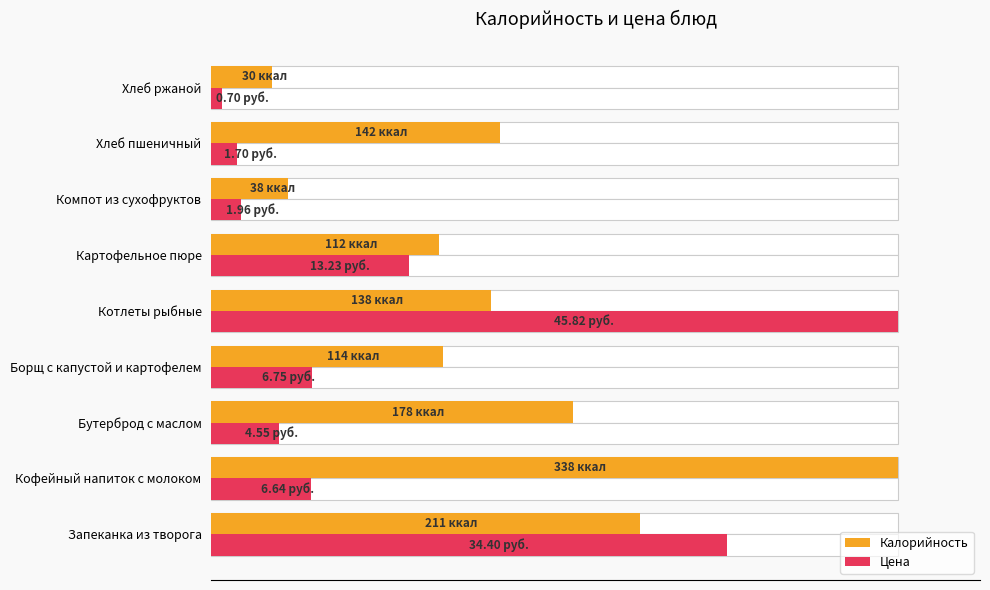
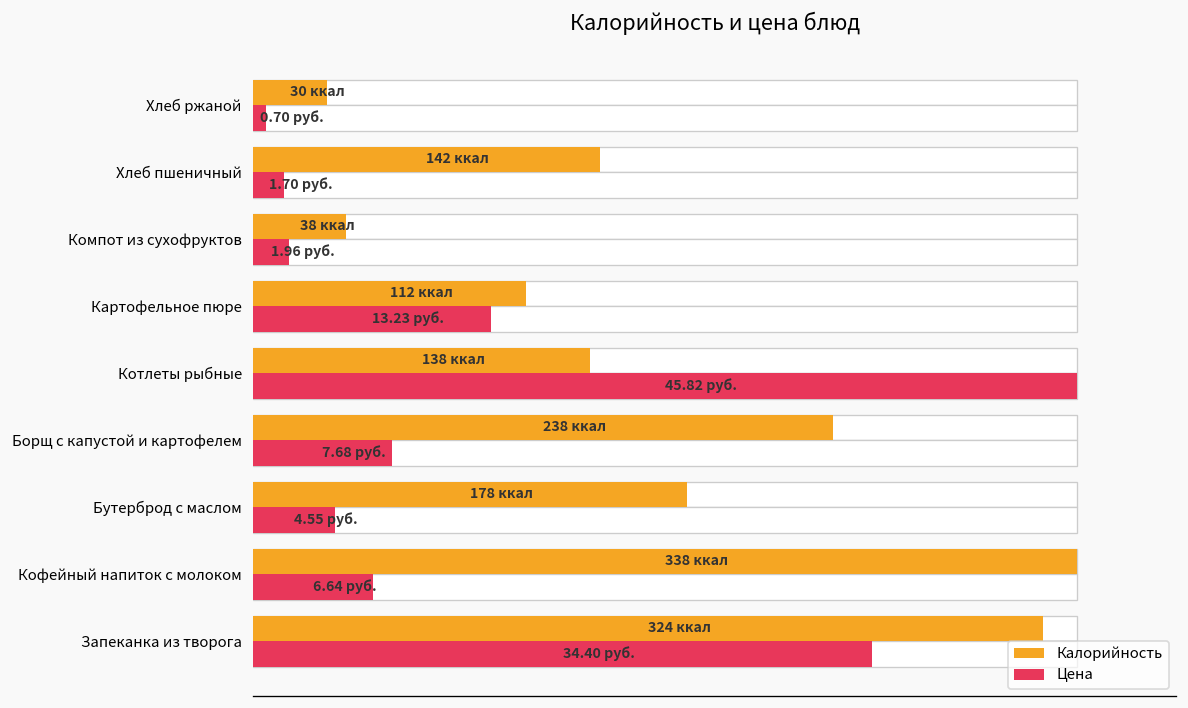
Калорийность, Борщ с капустой и картофелем: 114 -> 238
Цена, Борщ с капустой и картофелем: 6.75 -> 7.68
Калорийность, Запеканка из творога: 211 -> 324
